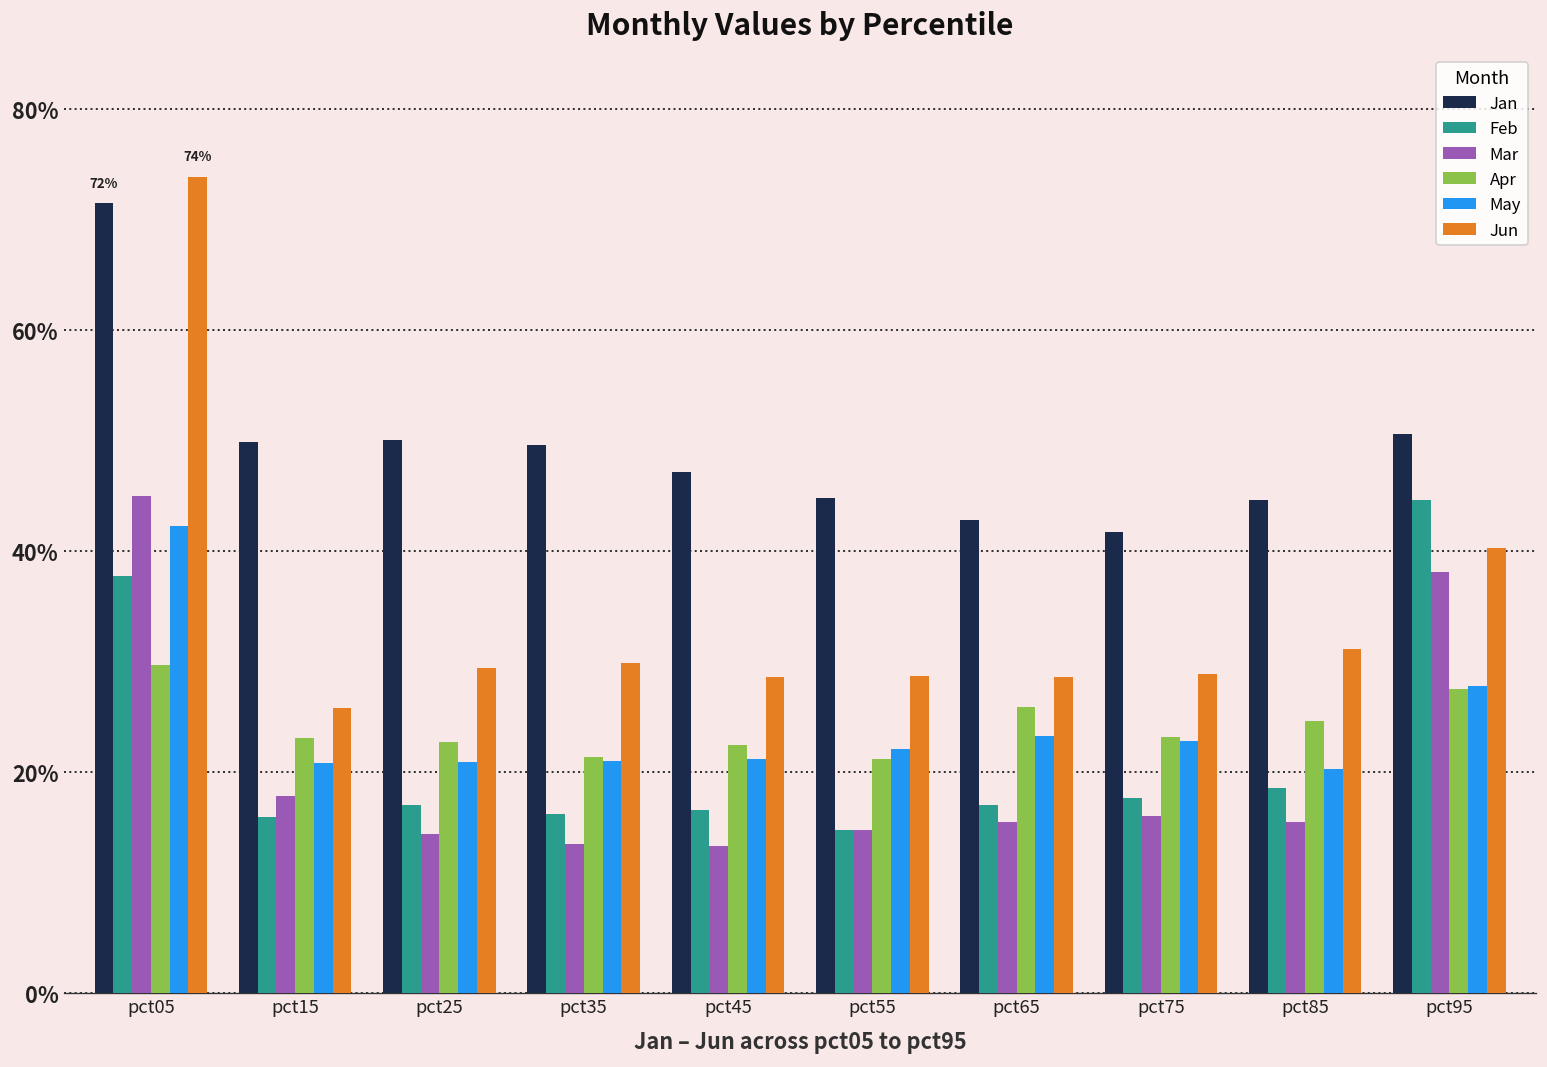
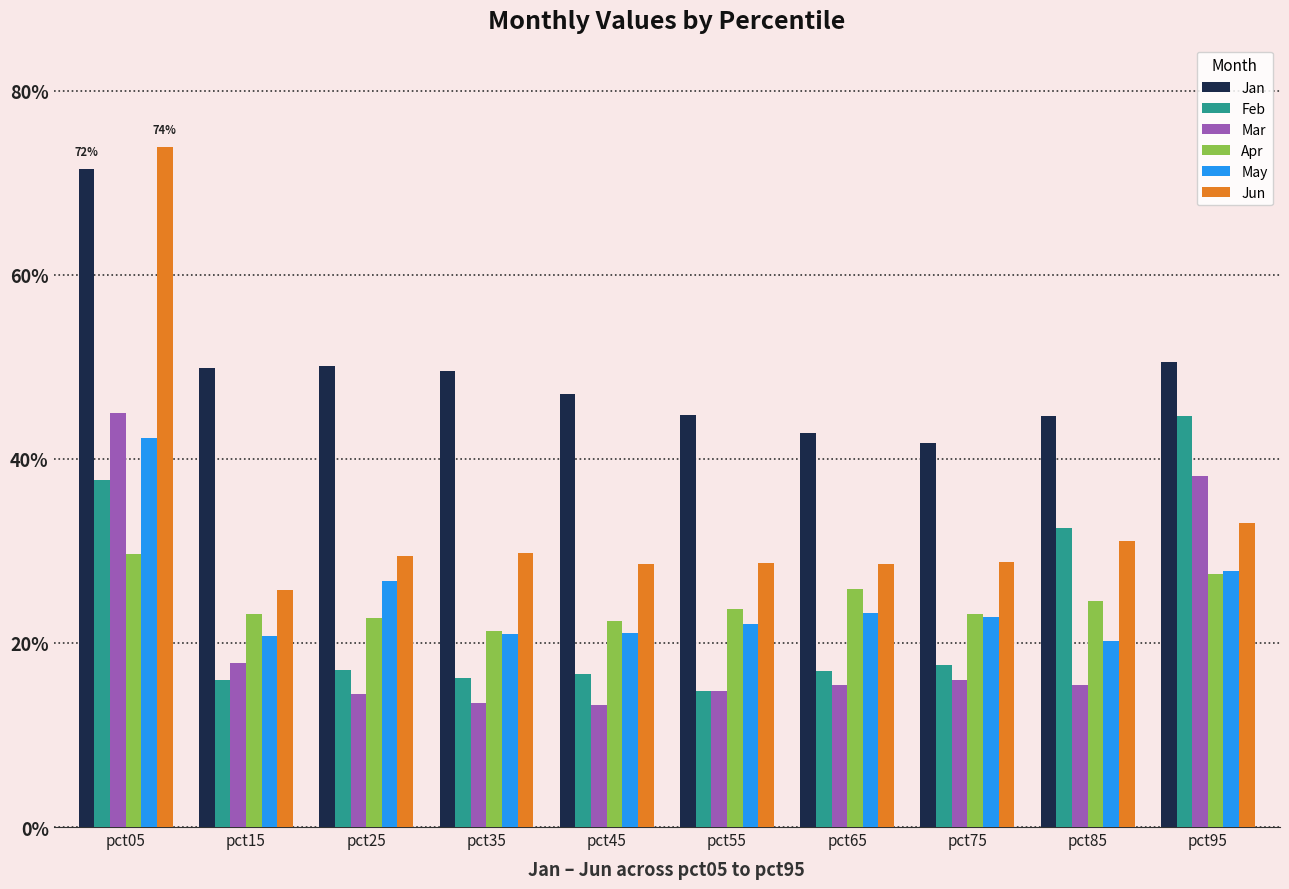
May, pct25: 21% -> 27%
Apr, pct55: 21% -> 24%
Feb, pct85: 19% -> 33%
Jun, pct95: 40% -> 33%
